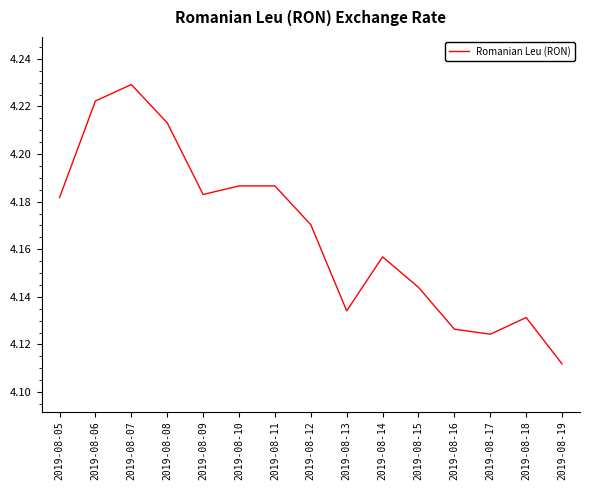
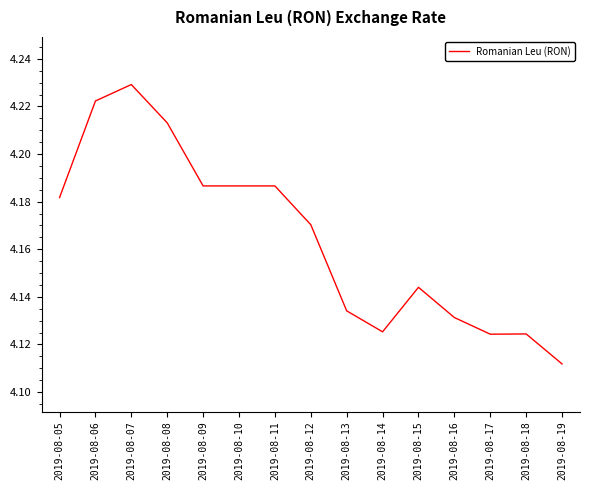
2019-08-09: 4.183 -> 4.187
2019-08-14: 4.157 -> 4.125
2019-08-16: 4.126 -> 4.131
2019-08-18: 4.131 -> 4.124
